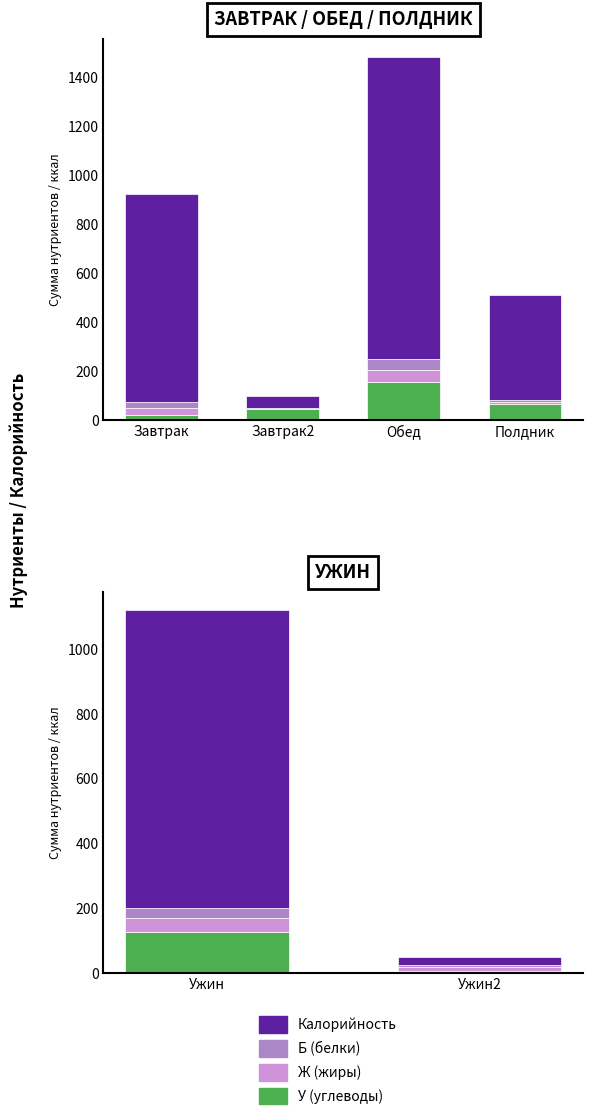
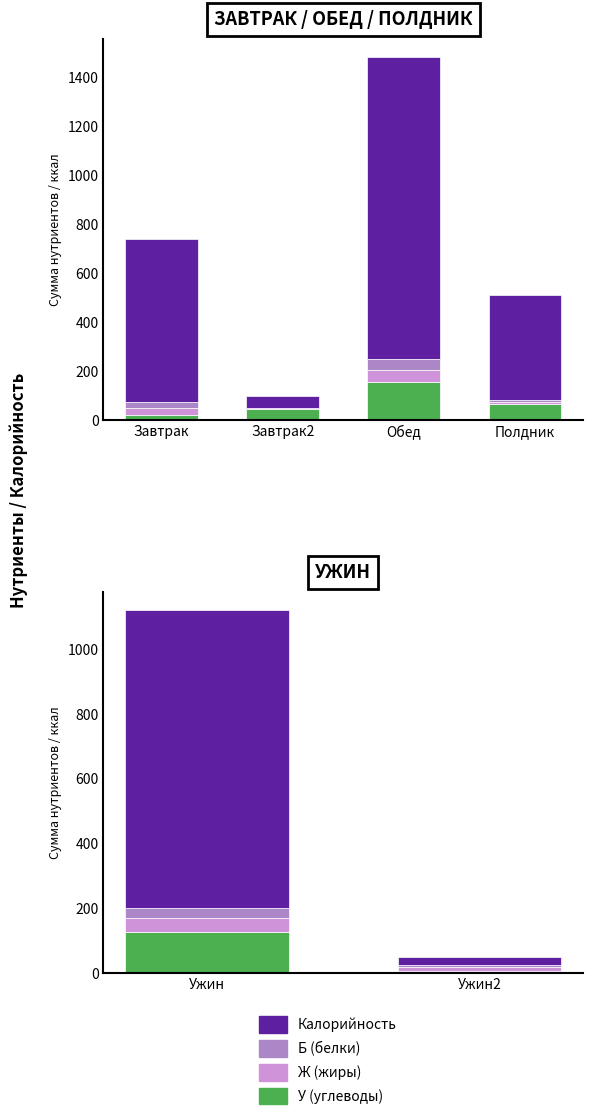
ЗАВТРАК / ОБЕД / ПОЛДНИК, Калорийность, Завтрак: 850 -> 670
